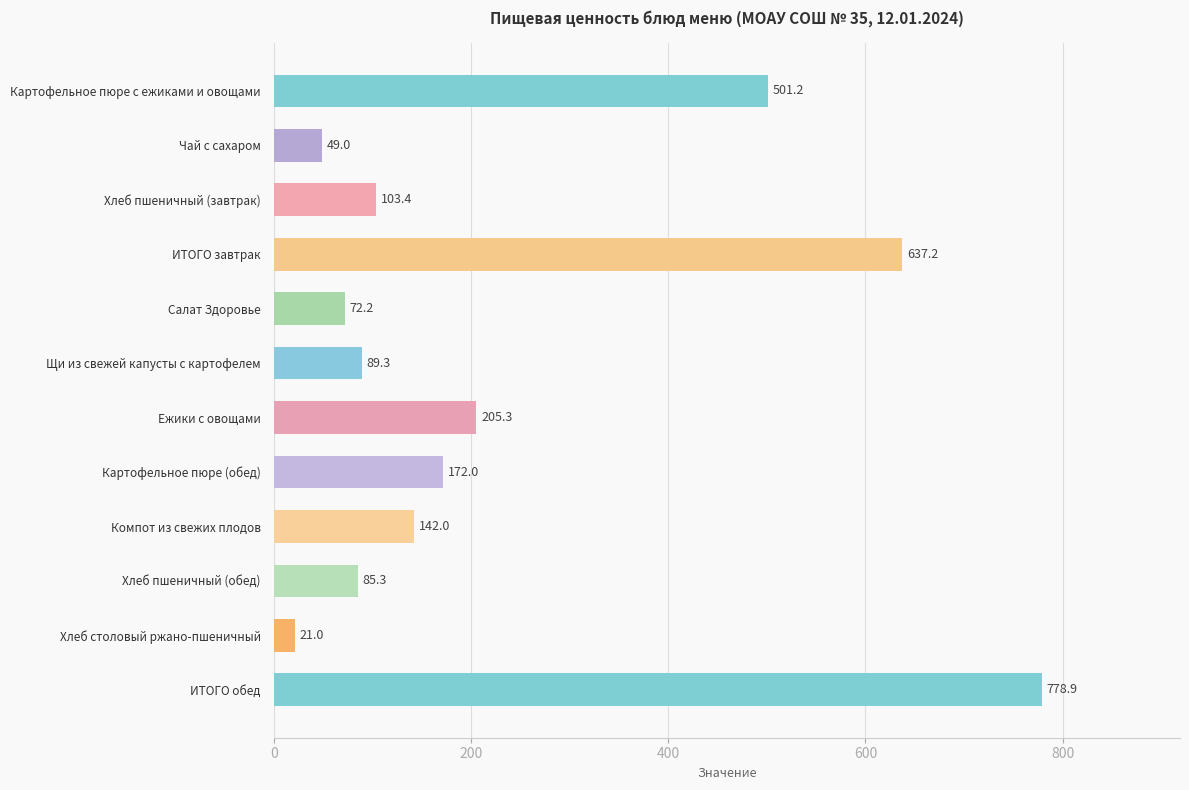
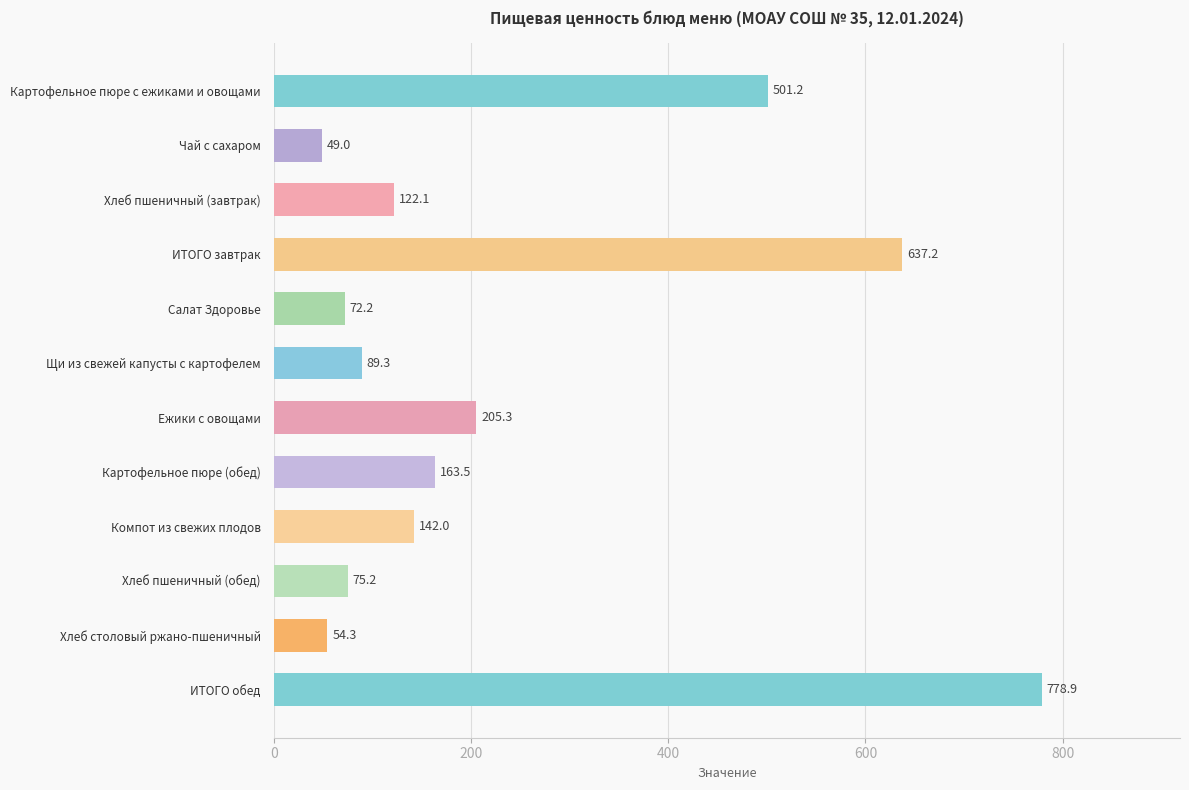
Хлеб пшеничный (завтрак): 103.4 -> 122.1
Картофельное пюре (обед): 172.0 -> 163.5
Хлеб пшеничный (обед): 85.3 -> 75.2
Хлеб столовый ржано-пшеничный: 21.0 -> 54.3
